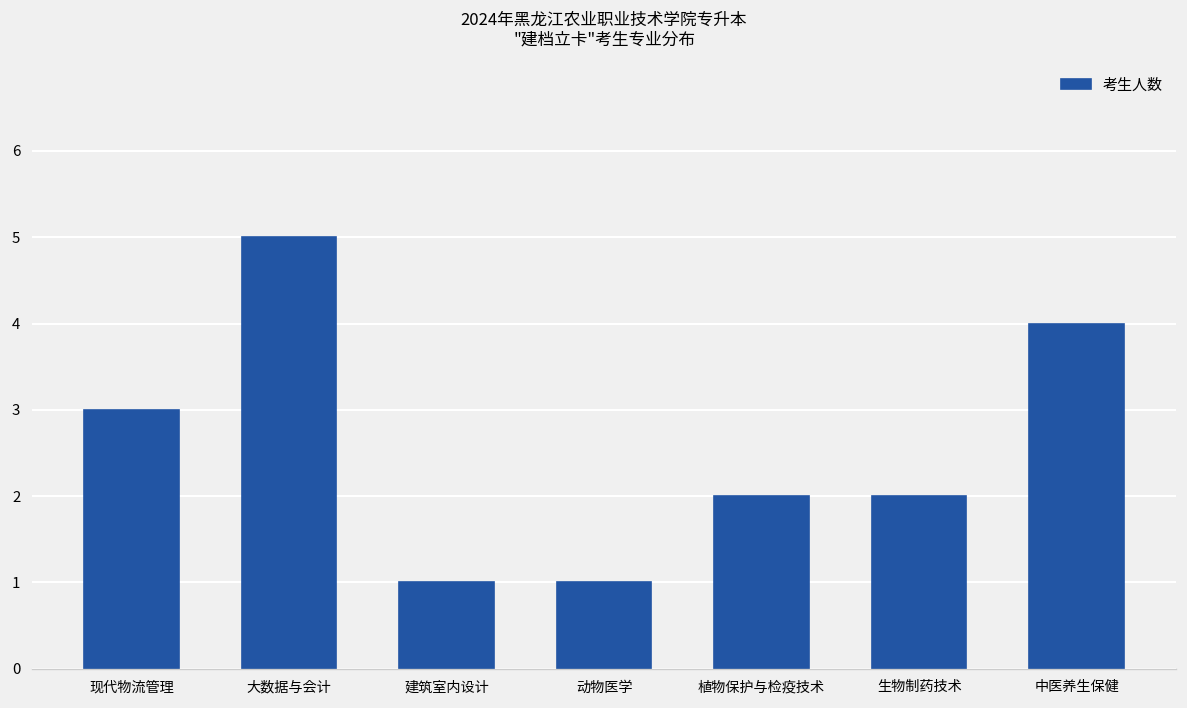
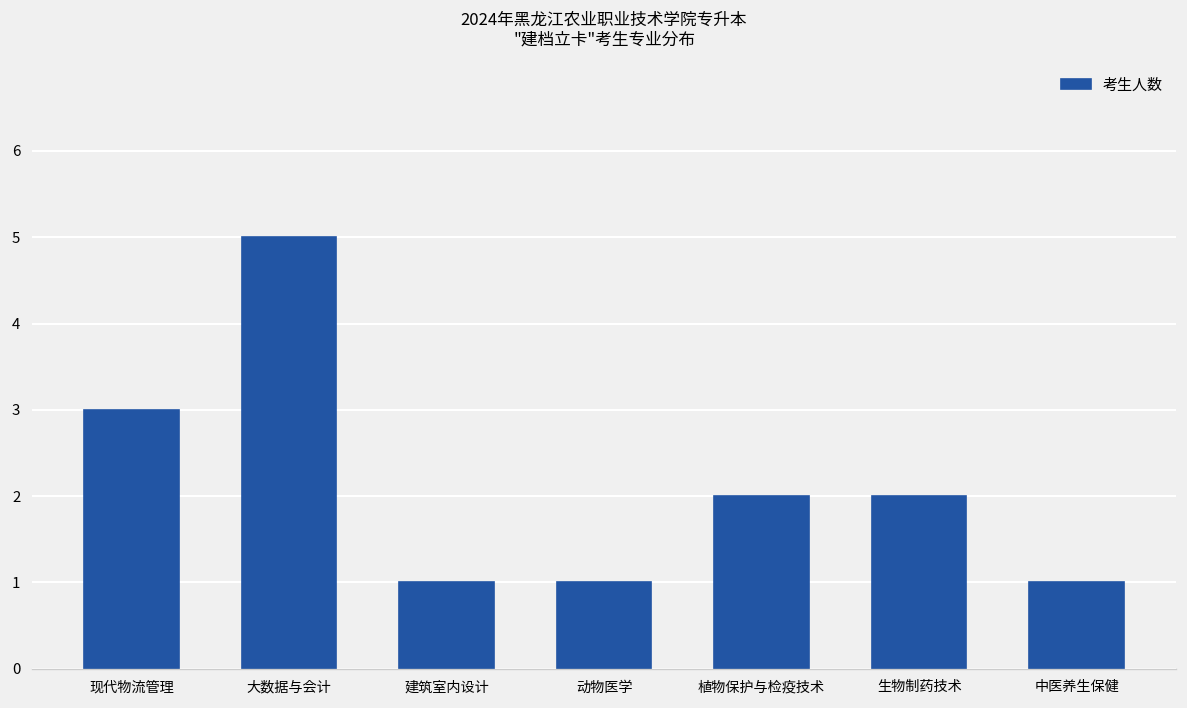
中医养生保健: 4 -> 1
